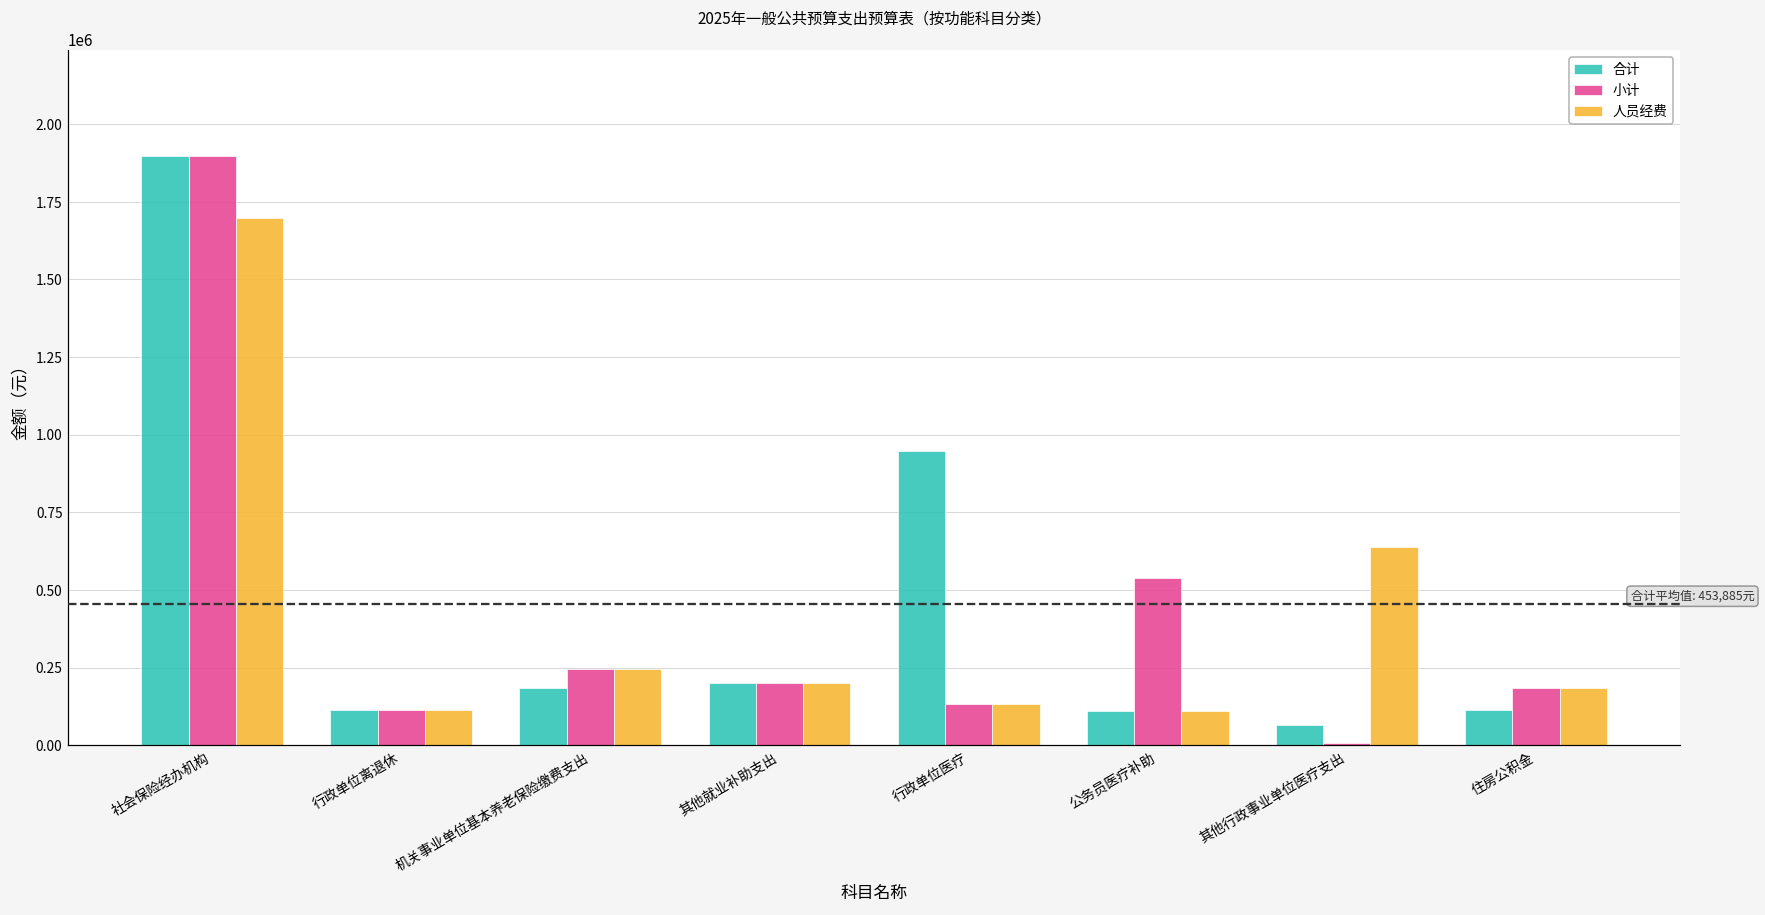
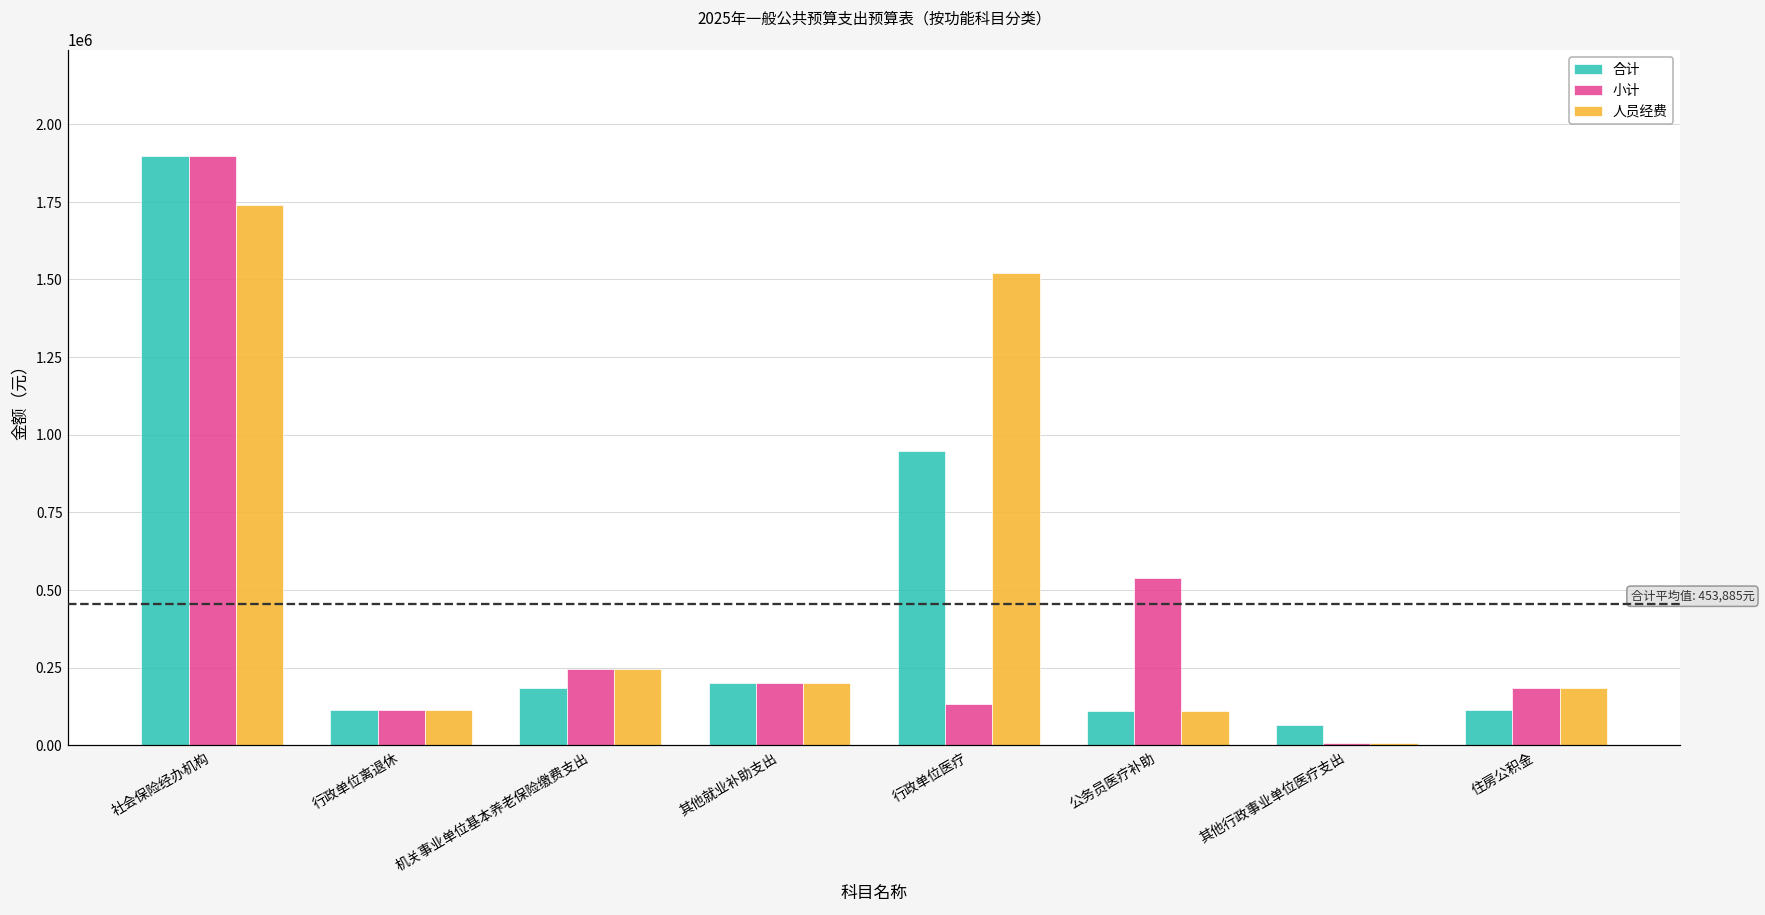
人员经费, 社会保险经办机构: 1700000 -> 1740000
人员经费, 行政单位医疗: 130000 -> 1520000
人员经费, 其他行政事业单位医疗支出: 640000 -> 10000
